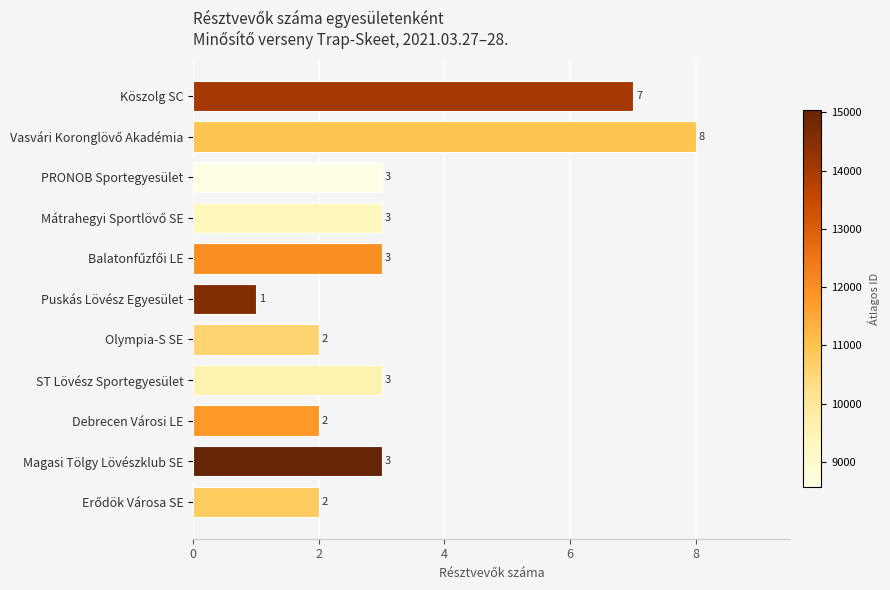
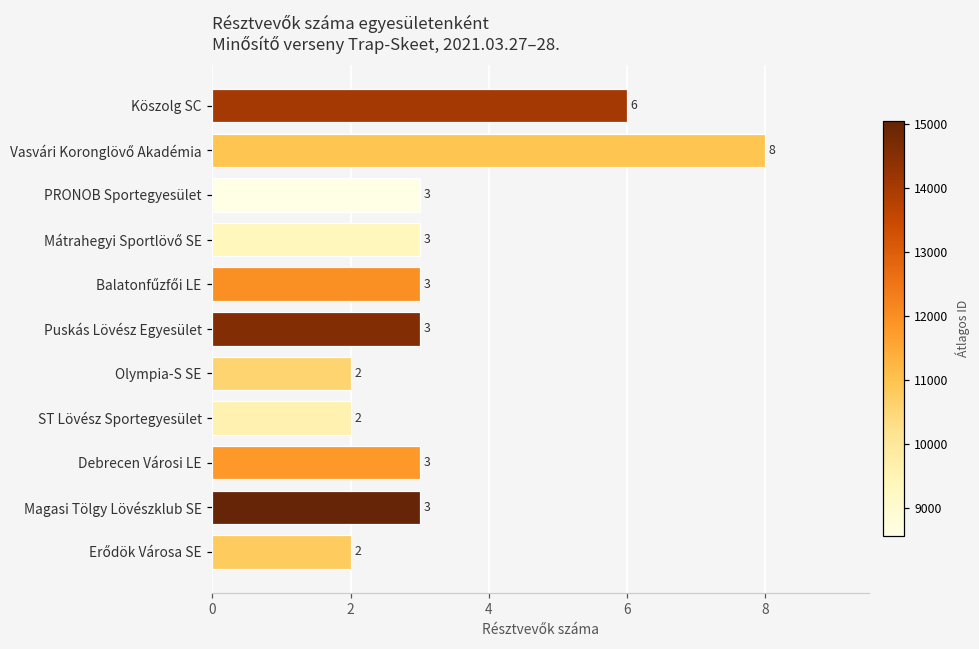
Köszolg SC: 7 -> 6
Puskás Lövész Egyesület: 1 -> 3
ST Lövész Sportegyesület: 3 -> 2
Debrecen Városi LE: 2 -> 3
